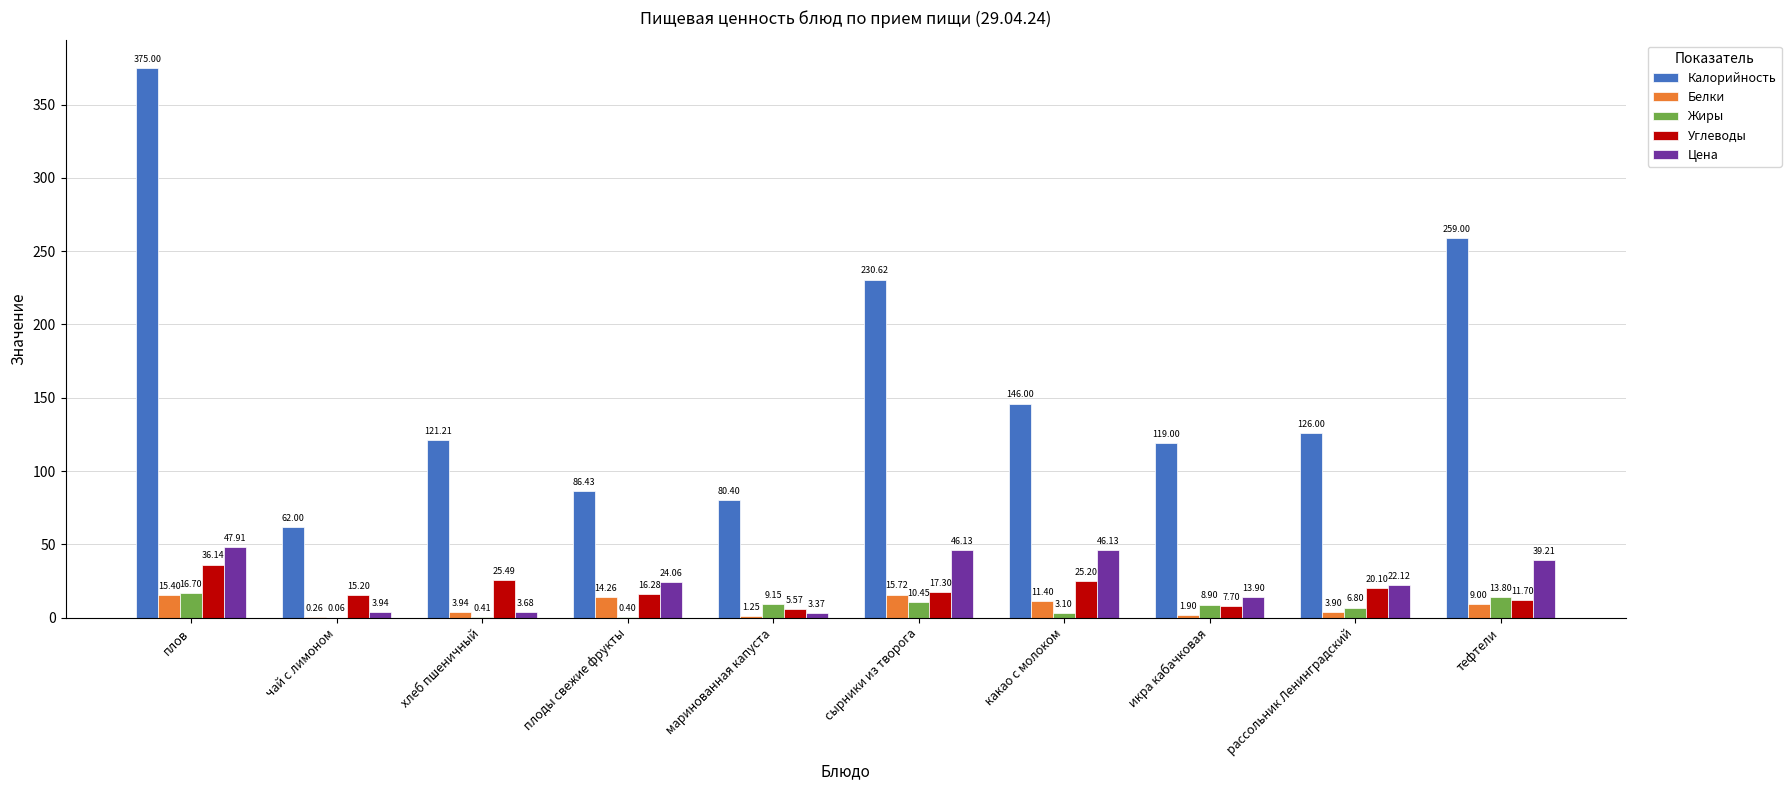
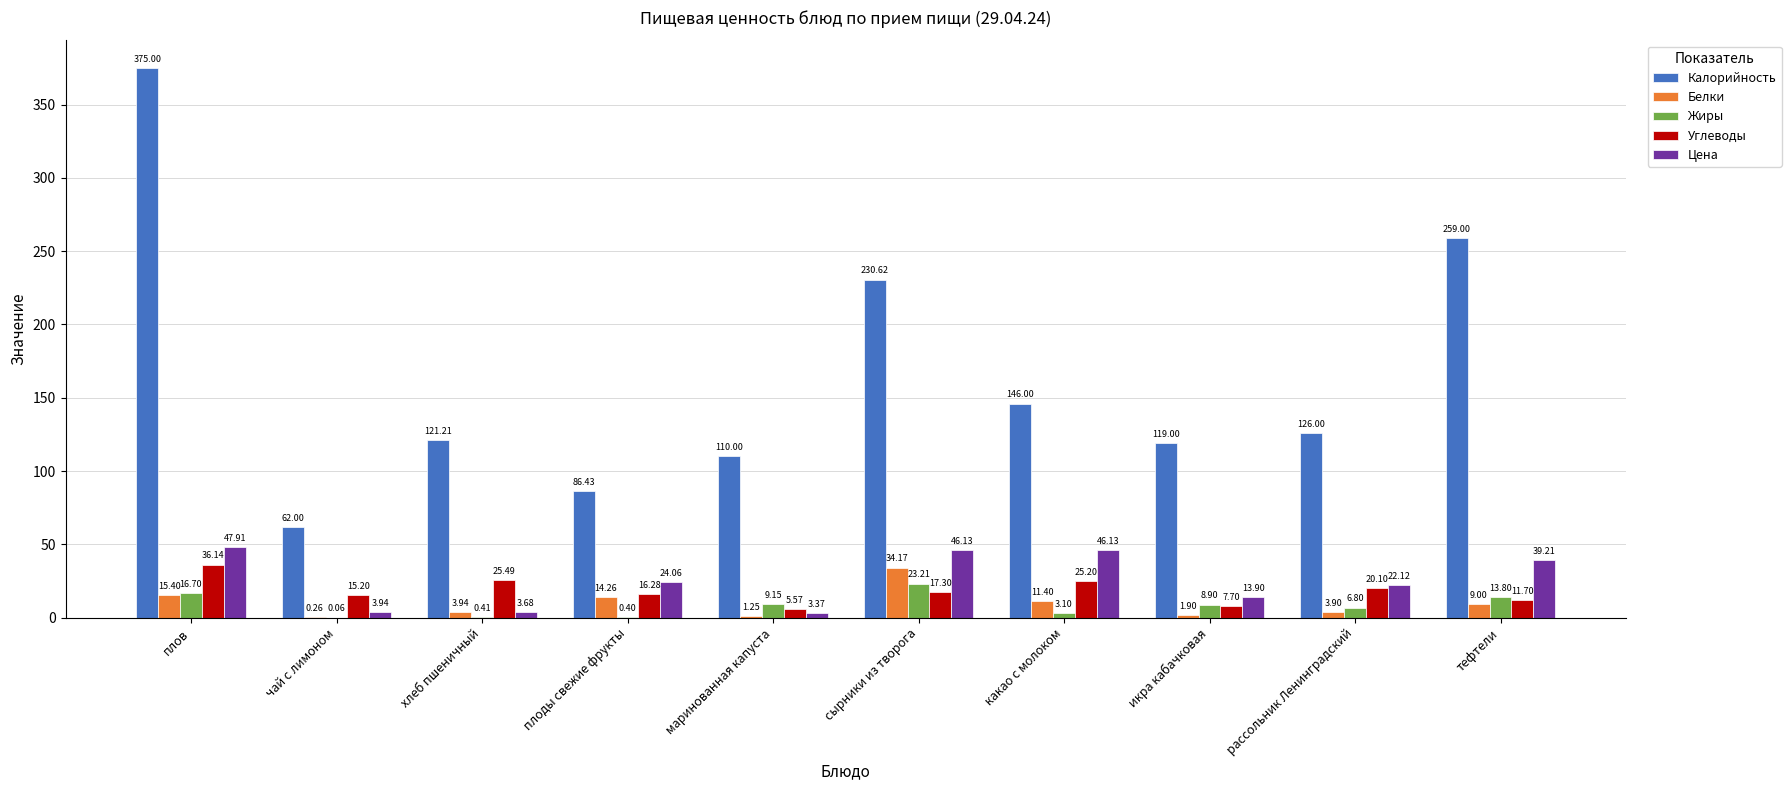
Калорийность, маринованная капуста: 80.40 -> 110.00
Белки, сырники из творога: 15.72 -> 34.17
Жиры, сырники из творога: 10.45 -> 23.21
